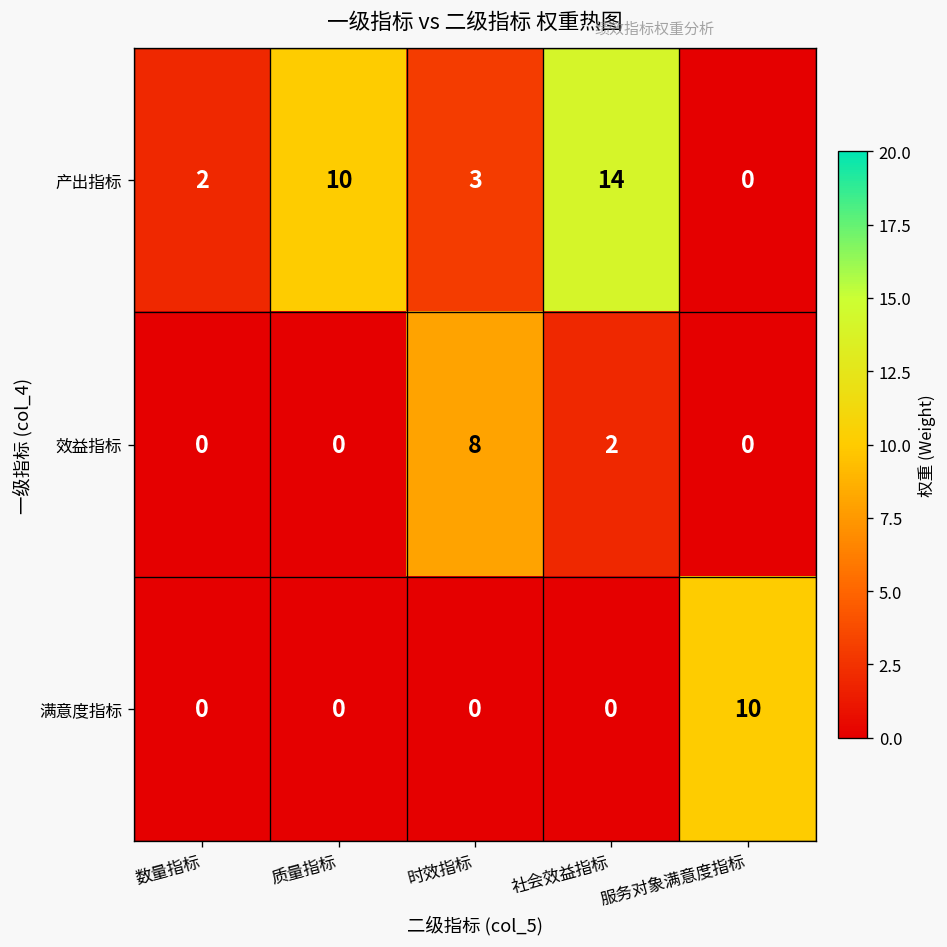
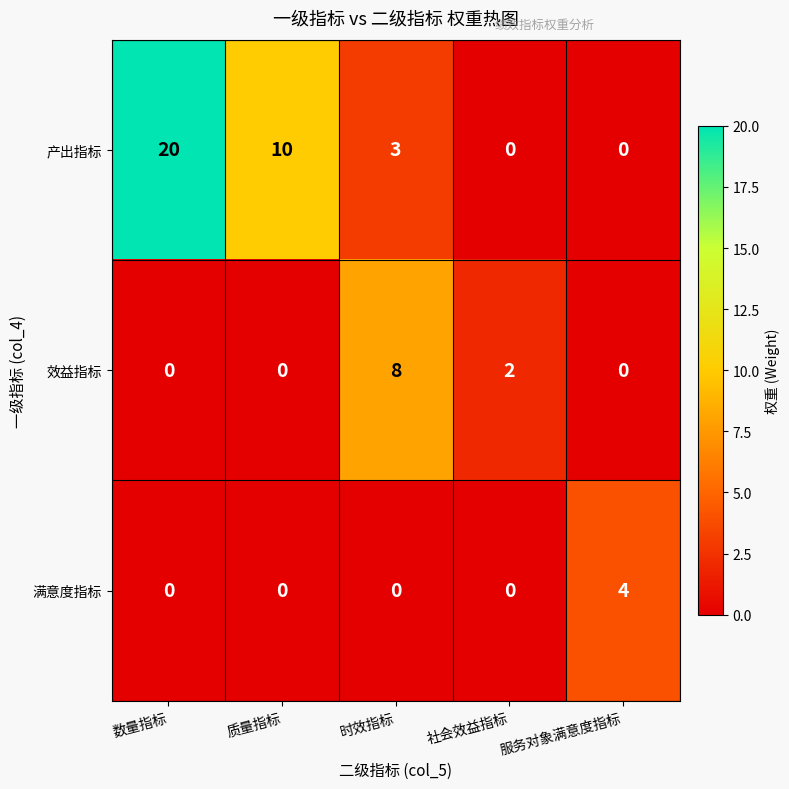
产出指标, 数量指标: 2 -> 20
产出指标, 社会效益指标: 14 -> 0
满意度指标, 服务对象满意度指标: 10 -> 4
